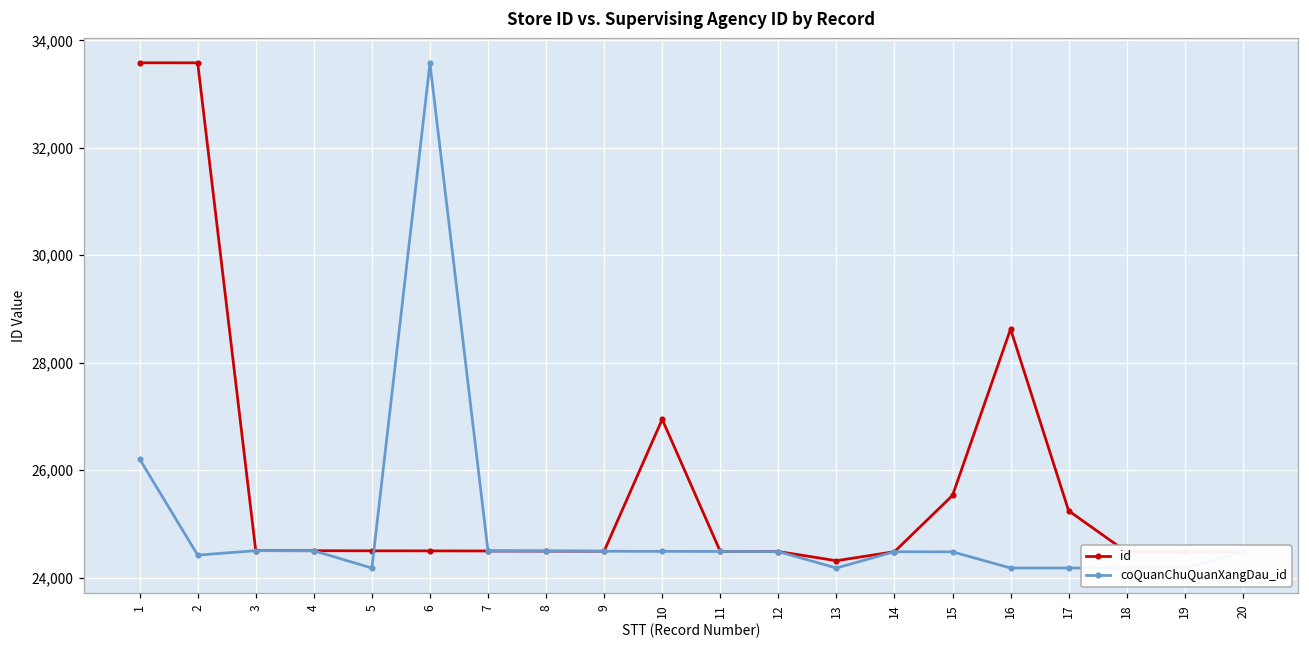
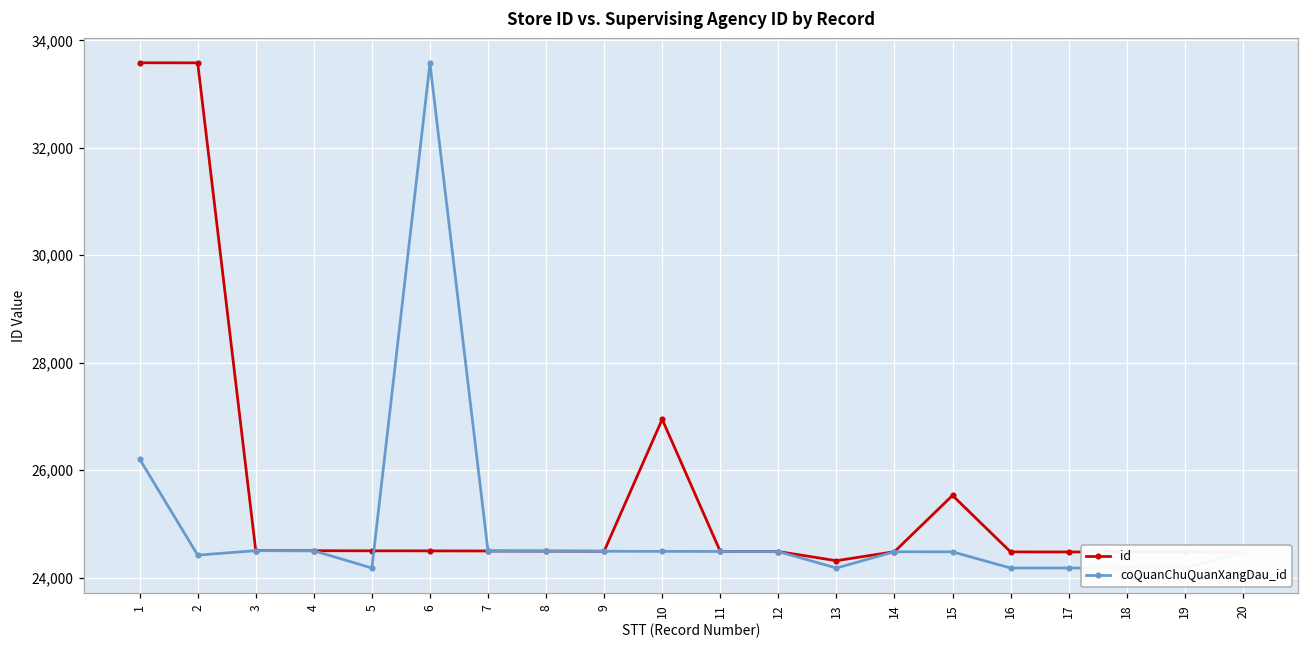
id, 16: 28,600 -> 24,500
id, 17: 25,200 -> 24,500
